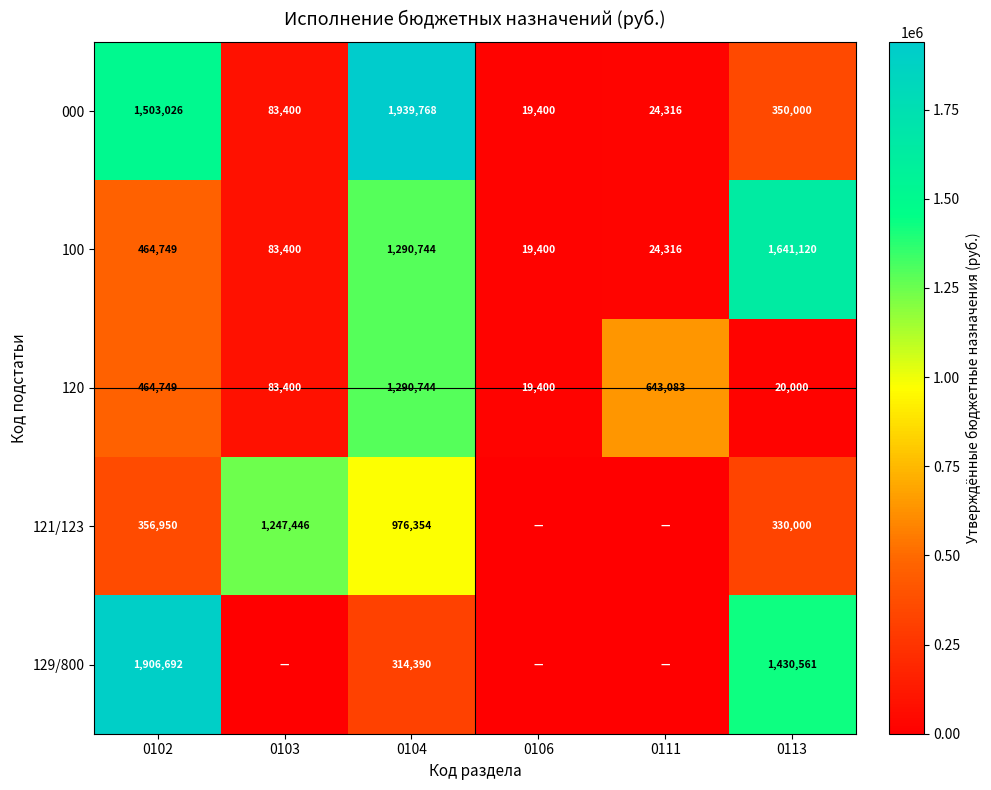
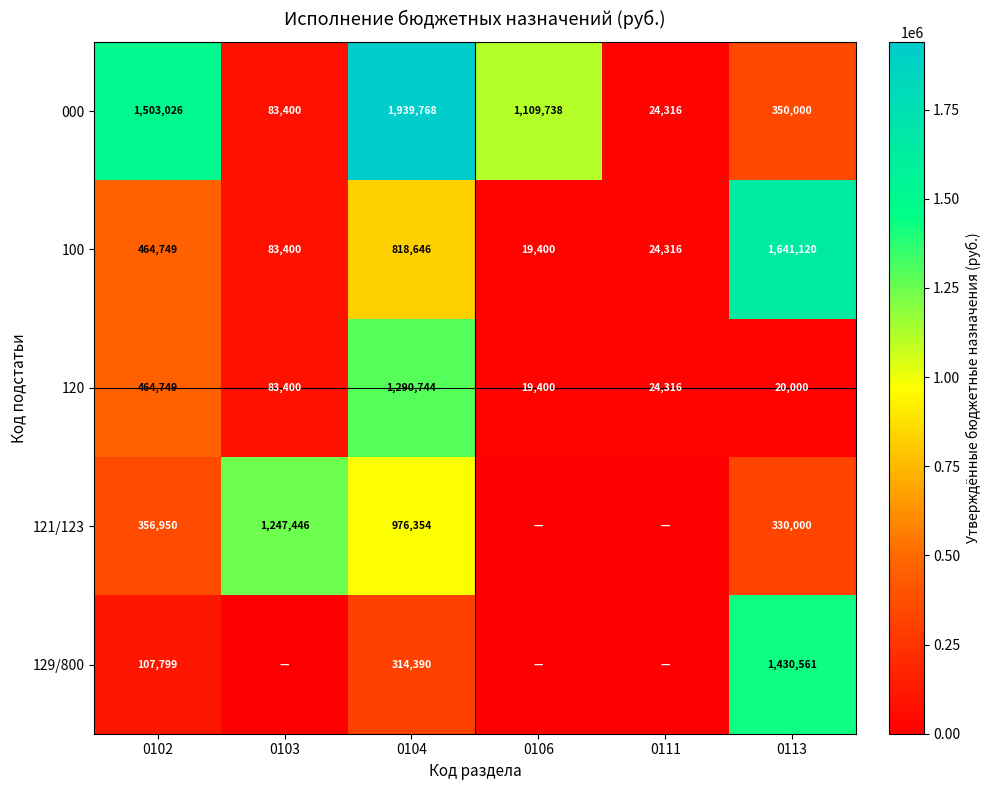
000, 0106: 19,400 -> 1,109,738
100, 0104: 1,290,744 -> 818,646
120, 0111: 643,083 -> 24,316
129/800, 0102: 1,906,692 -> 107,799
